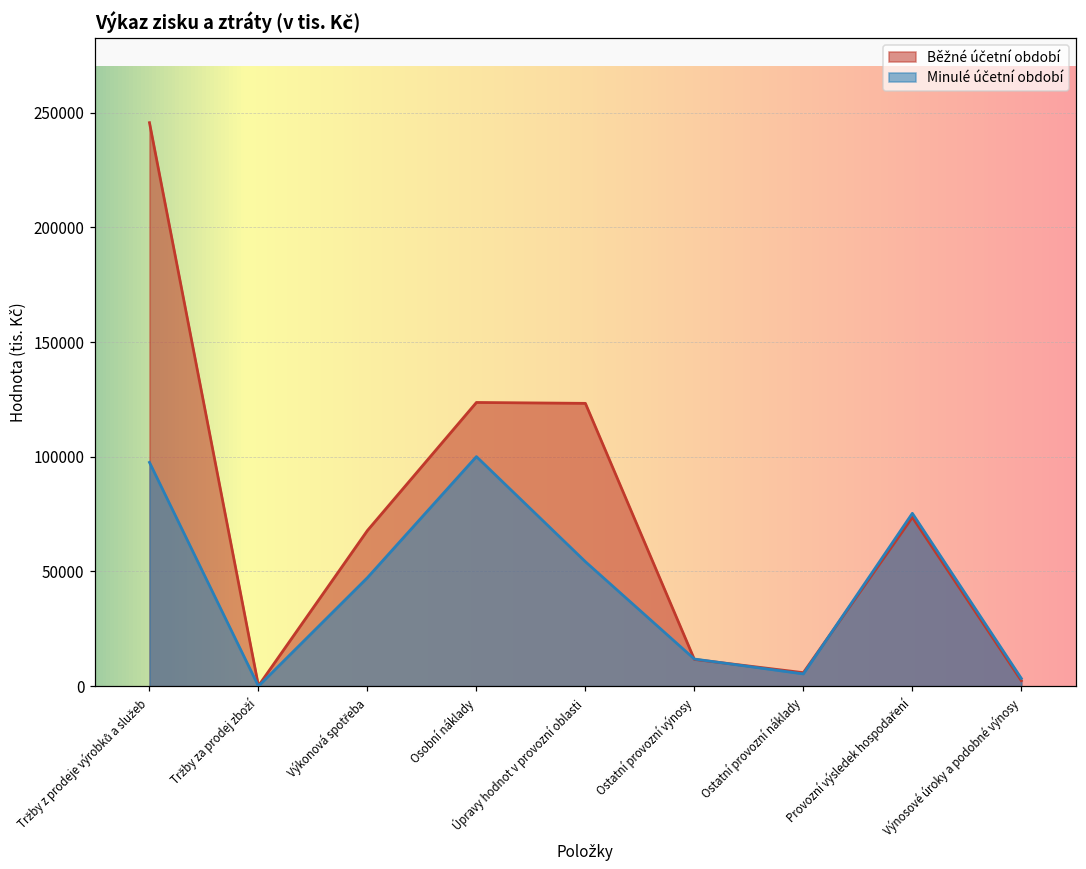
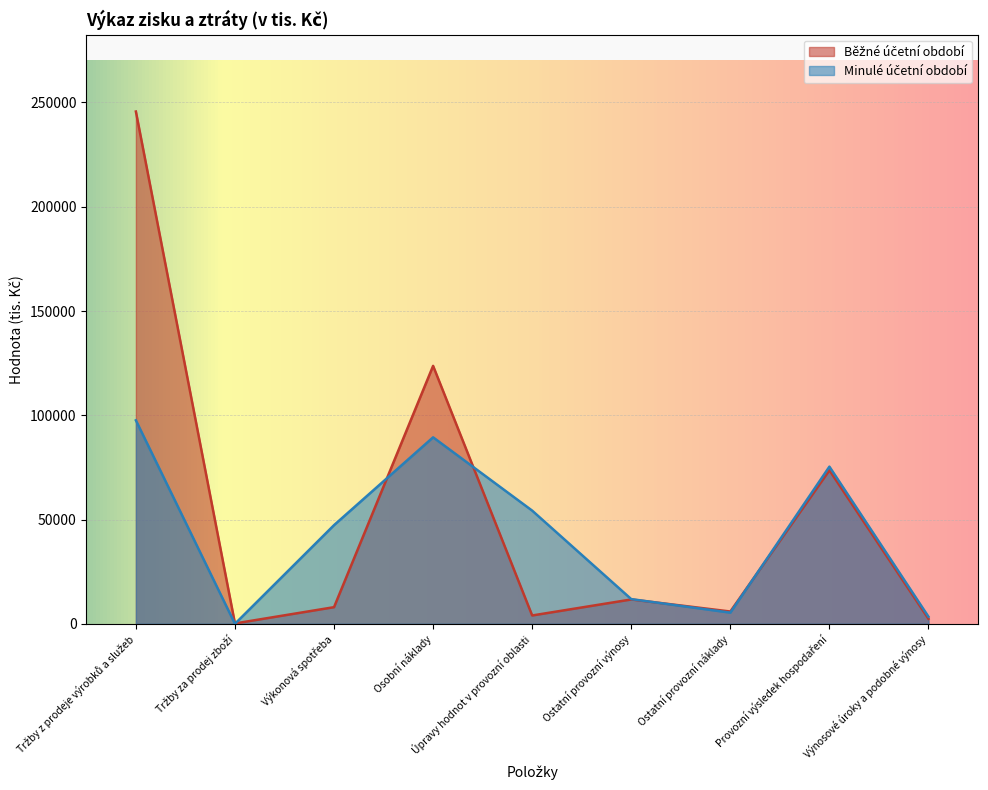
Běžné účetní období, Výkonová spotřeba: 68000 -> 8000
Minulé účetní období, Osobní náklady: 100000 -> 89000
Běžné účetní období, Úpravy hodnot v provozní oblasti: 123000 -> 4000
